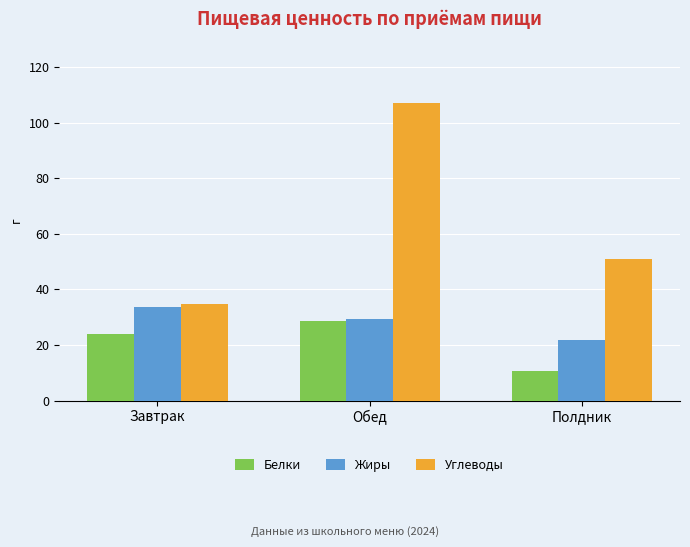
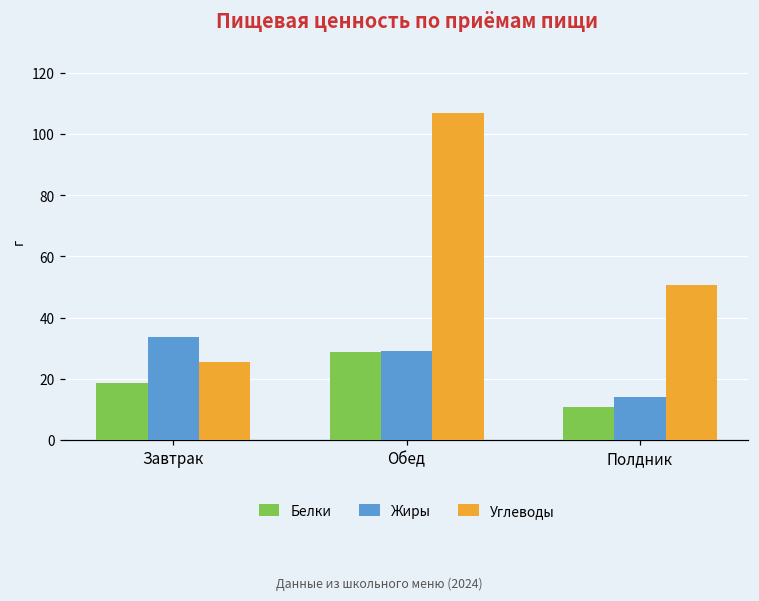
Белки, Завтрак: 24 -> 19
Углеводы, Завтрак: 35 -> 26
Жиры, Полдник: 22 -> 14
